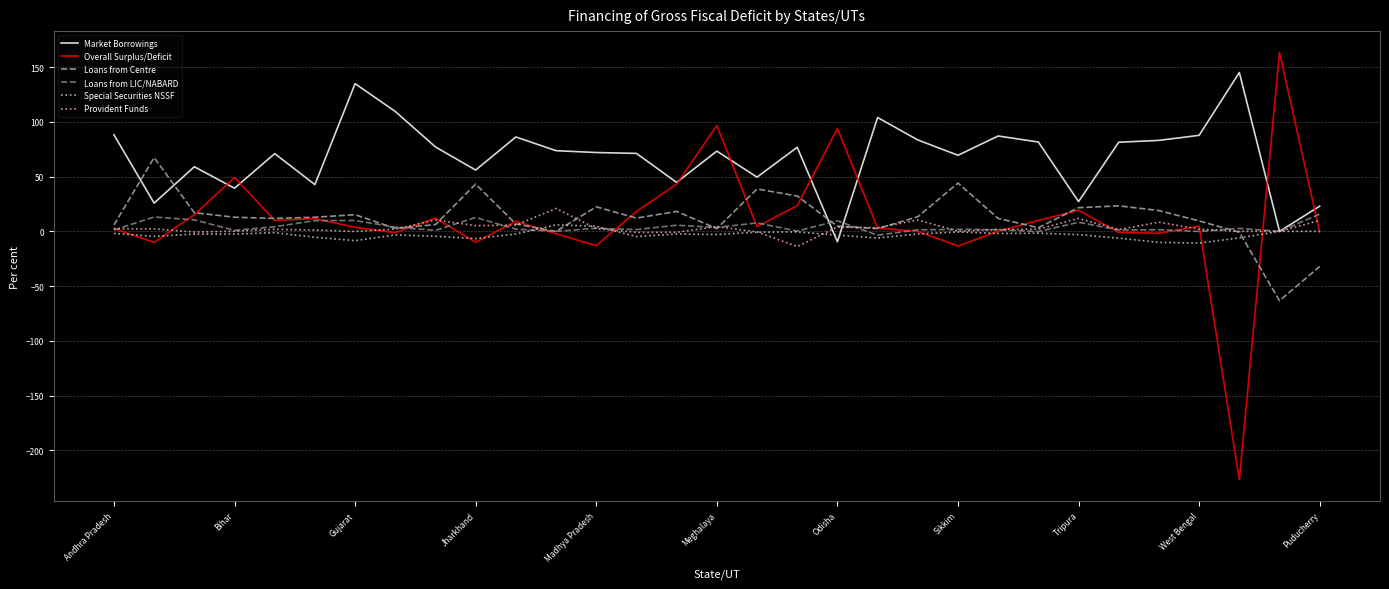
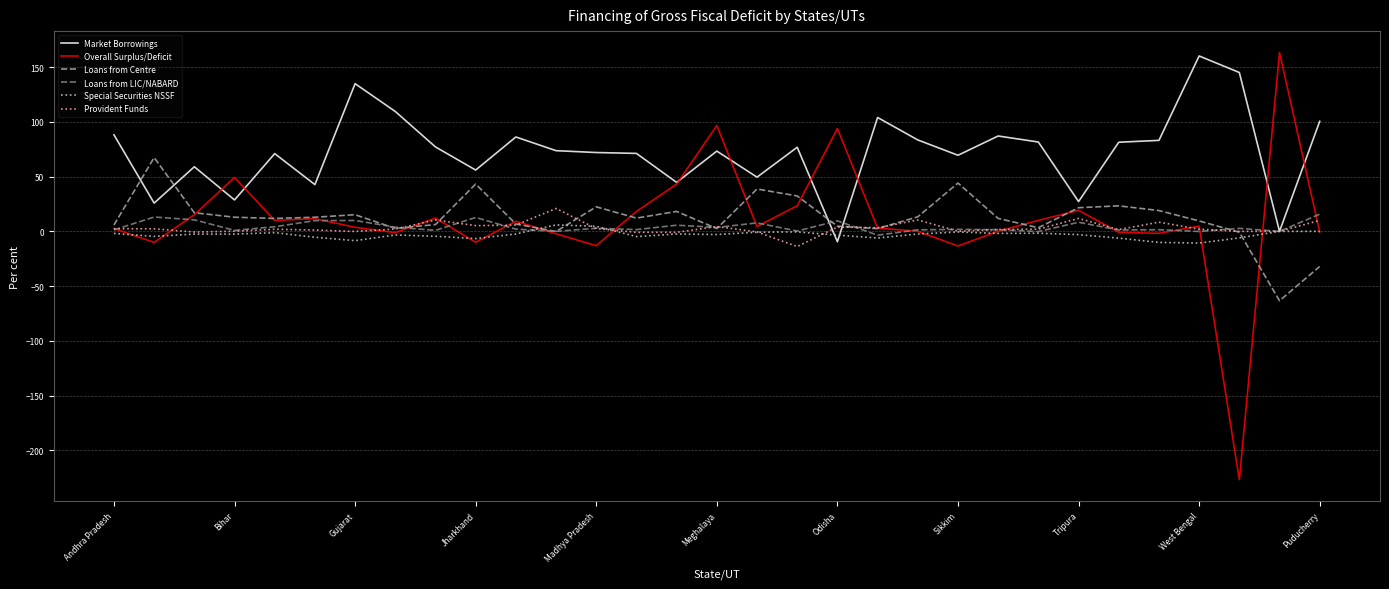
Market Borrowings, Bihar: 39 -> 29
Market Borrowings, West Bengal: 88 -> 160
Market Borrowings, Puducherry: 23 -> 101
